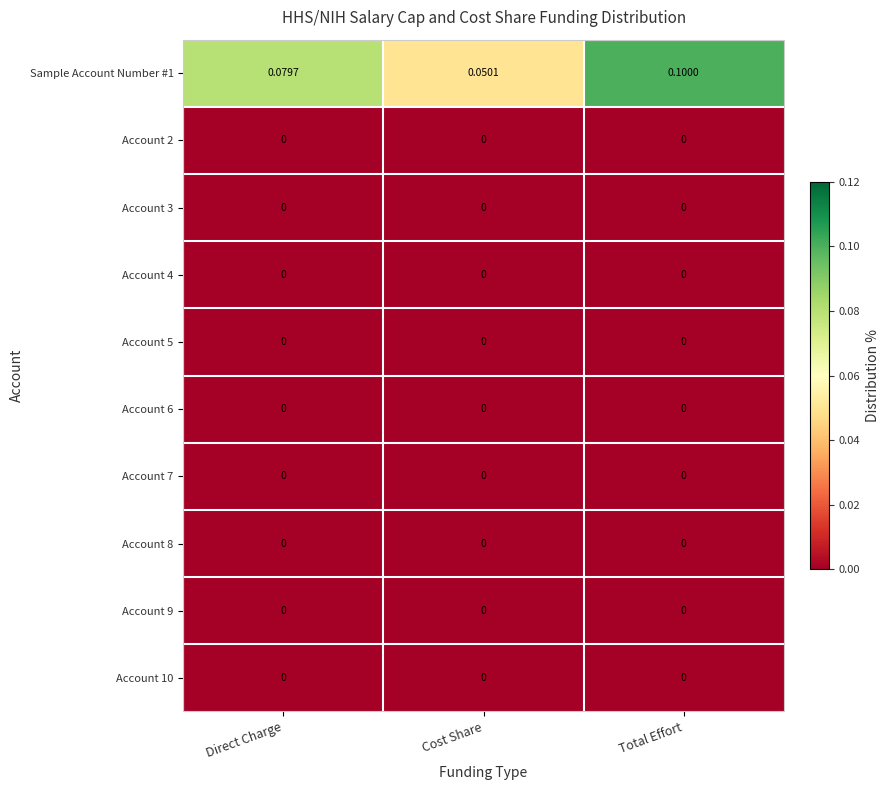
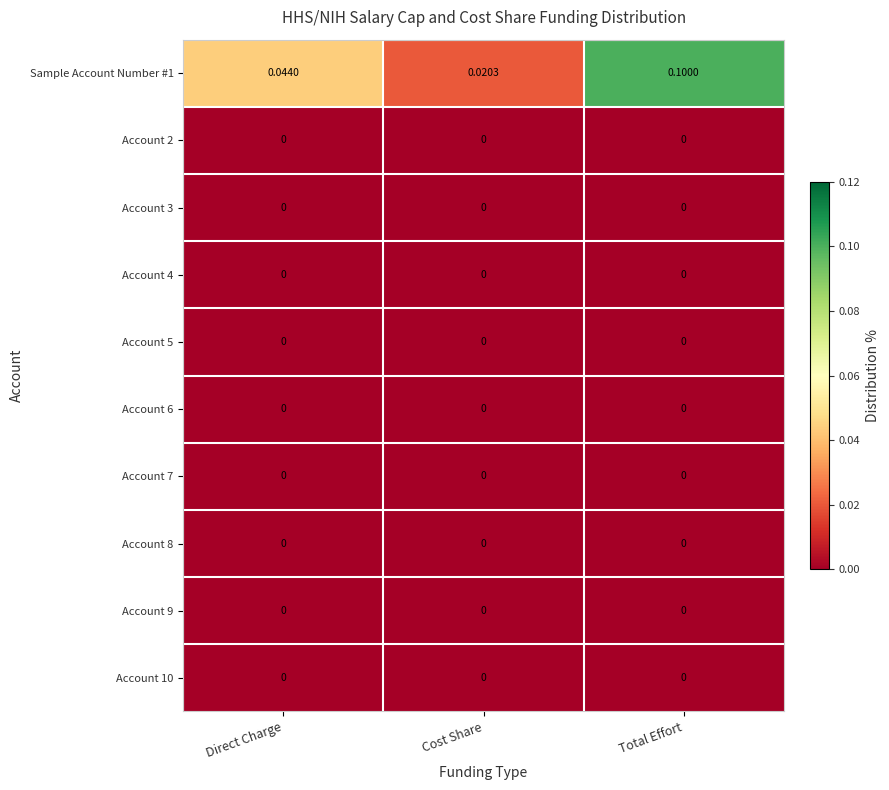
Sample Account Number #1, Direct Charge: 0.0797 -> 0.0440
Sample Account Number #1, Cost Share: 0.0501 -> 0.0203
